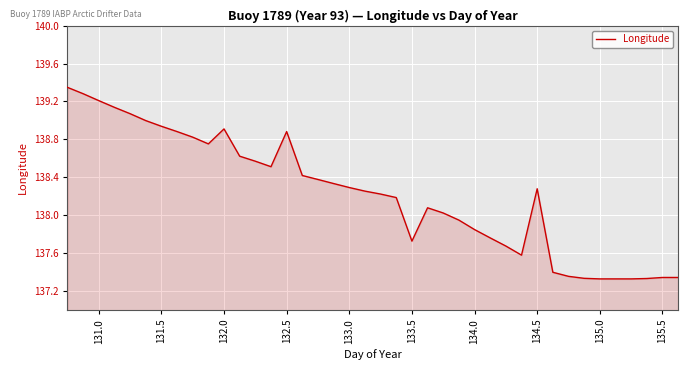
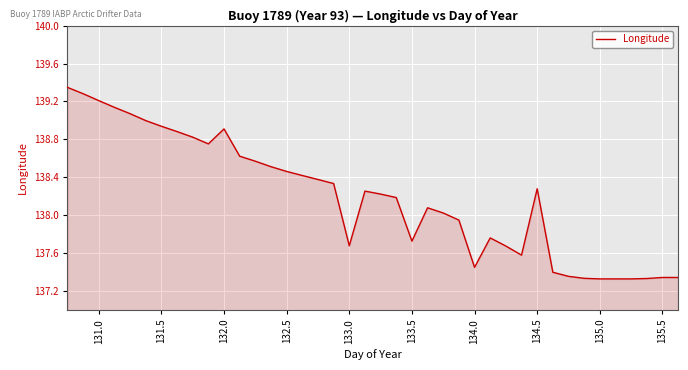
132.5: 138.9 -> 138.5
133.0: 138.3 -> 137.7
134.0: 137.8 -> 137.4
